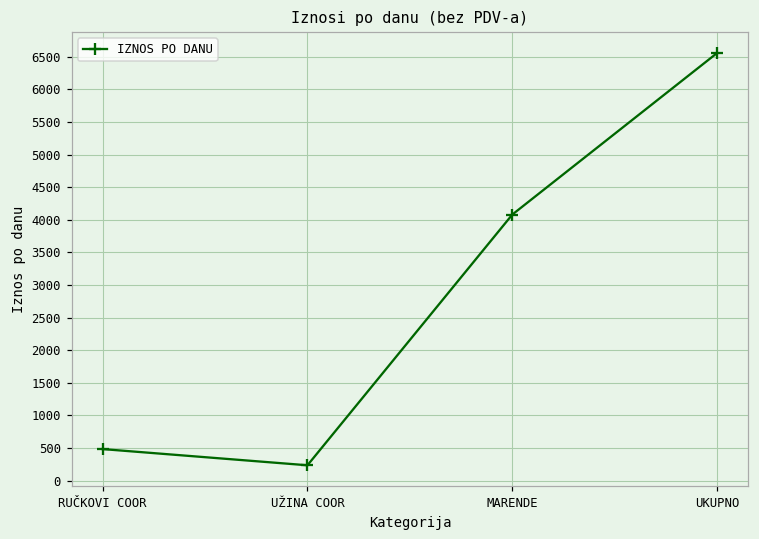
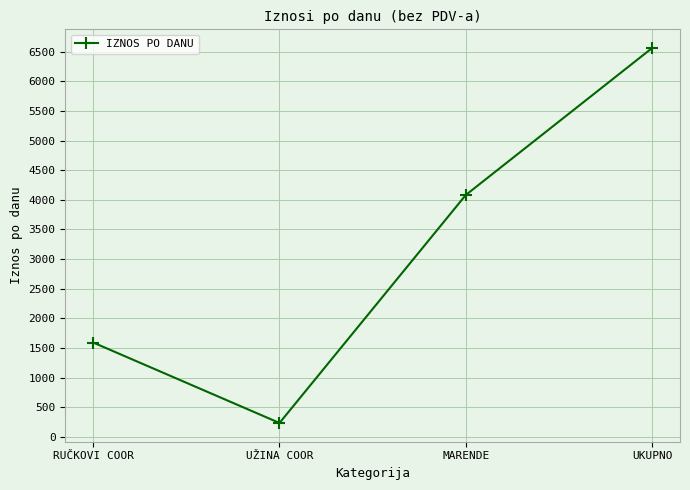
RUČKOVI COOR: 500 -> 1600
